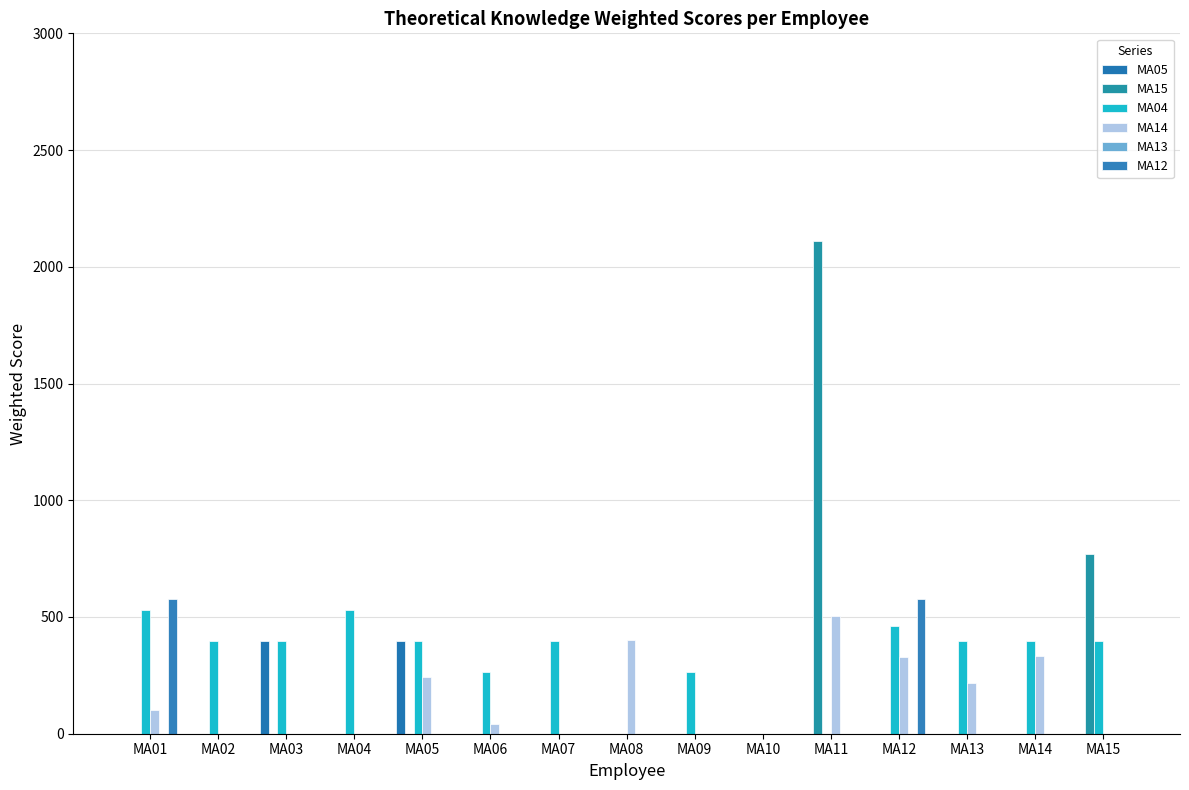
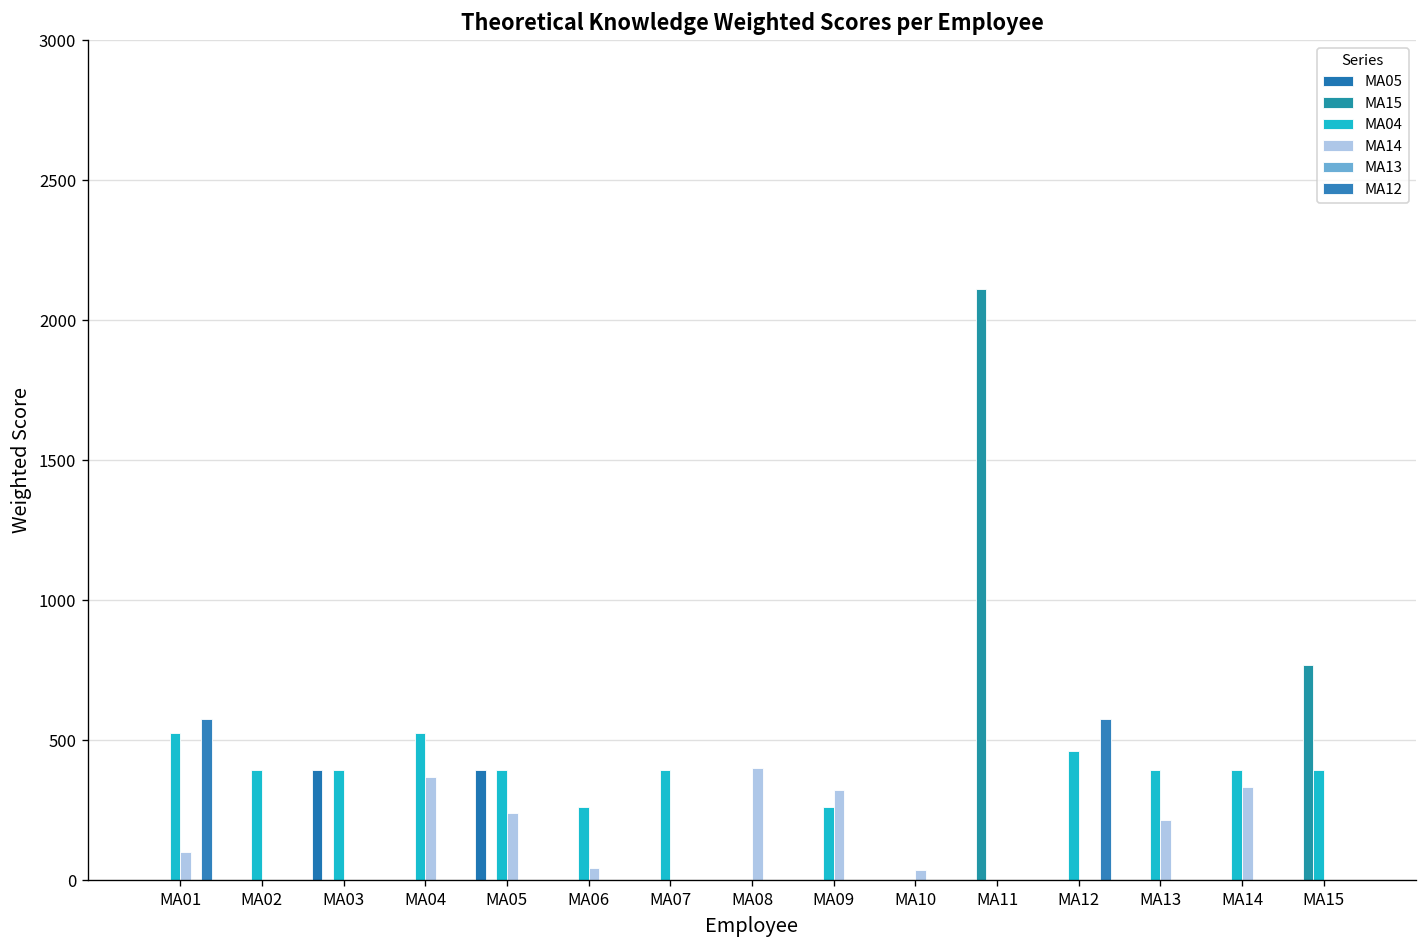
MA14, MA04: 0 -> 370
MA14, MA09: 0 -> 320
MA14, MA10: 0 -> 40
MA14, MA11: 510 -> 0
MA14, MA12: 330 -> 0
